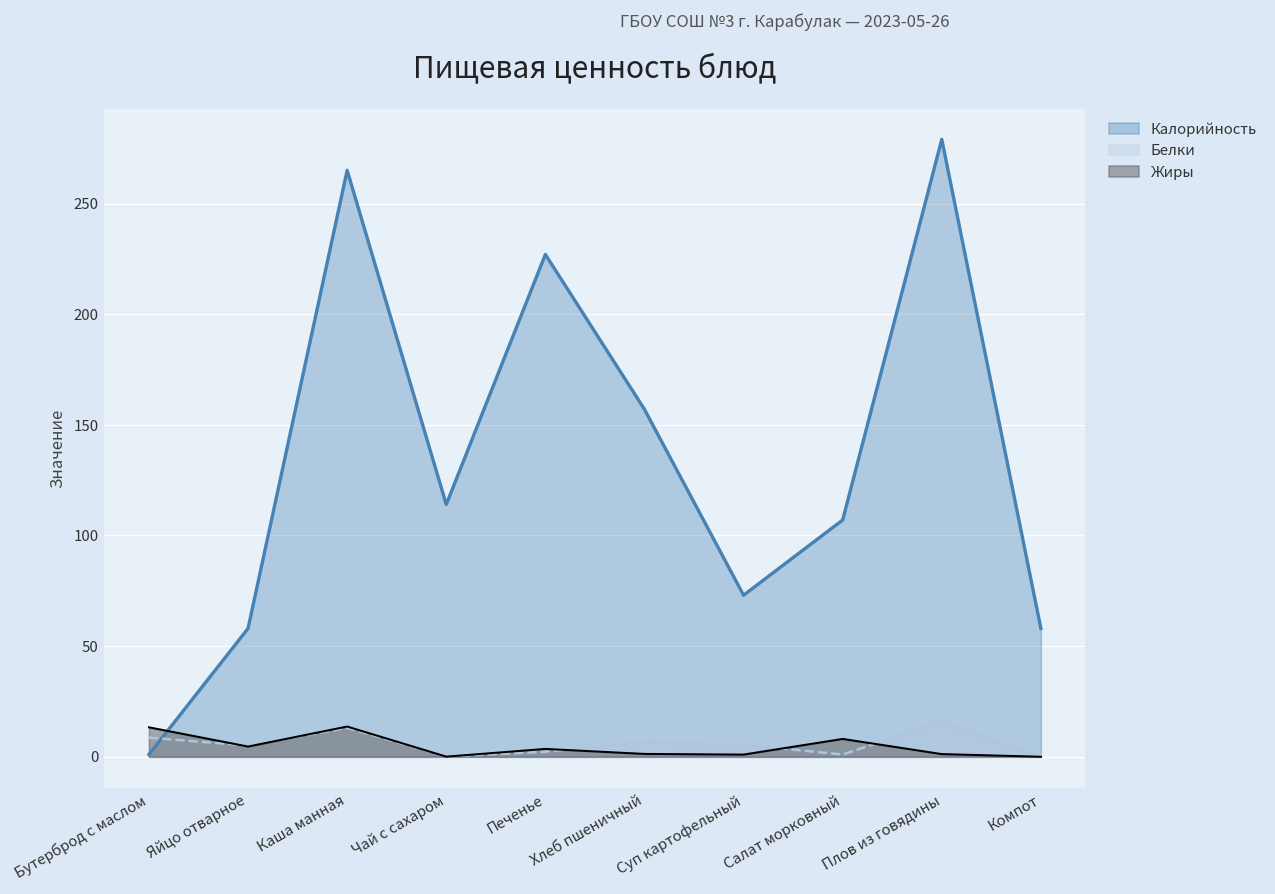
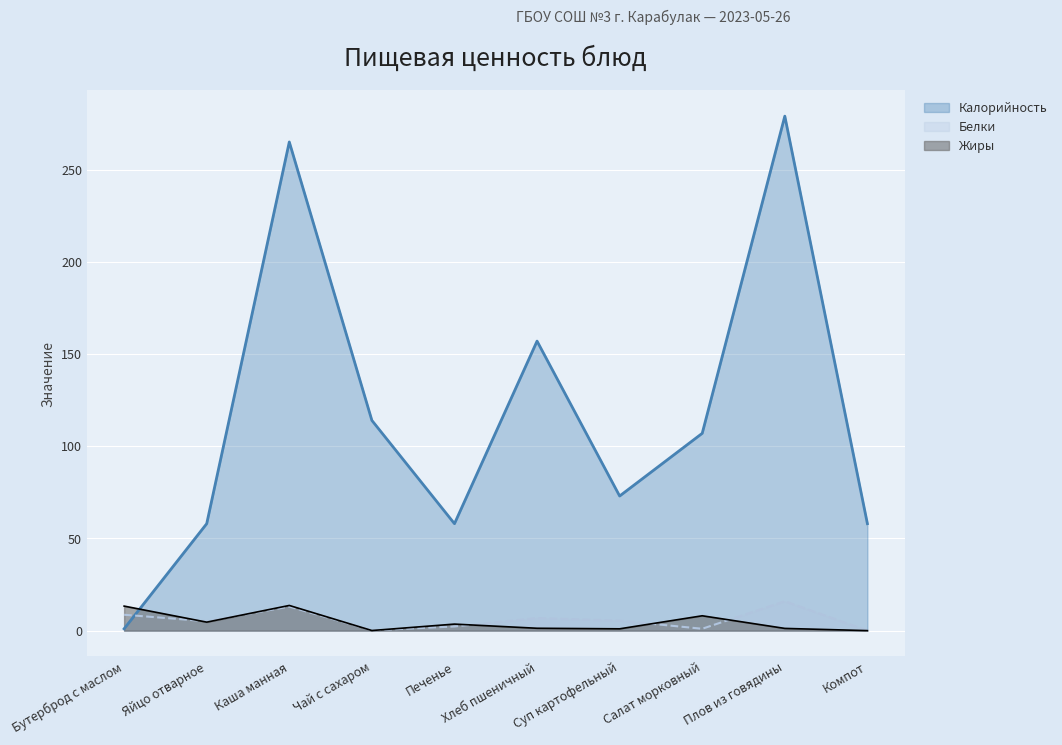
Калорийность, Печенье: 227 -> 58
